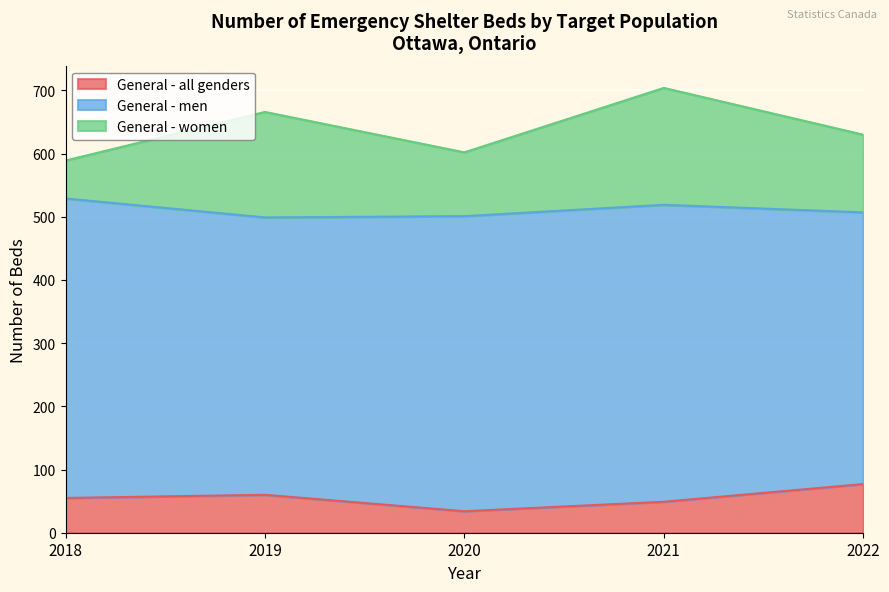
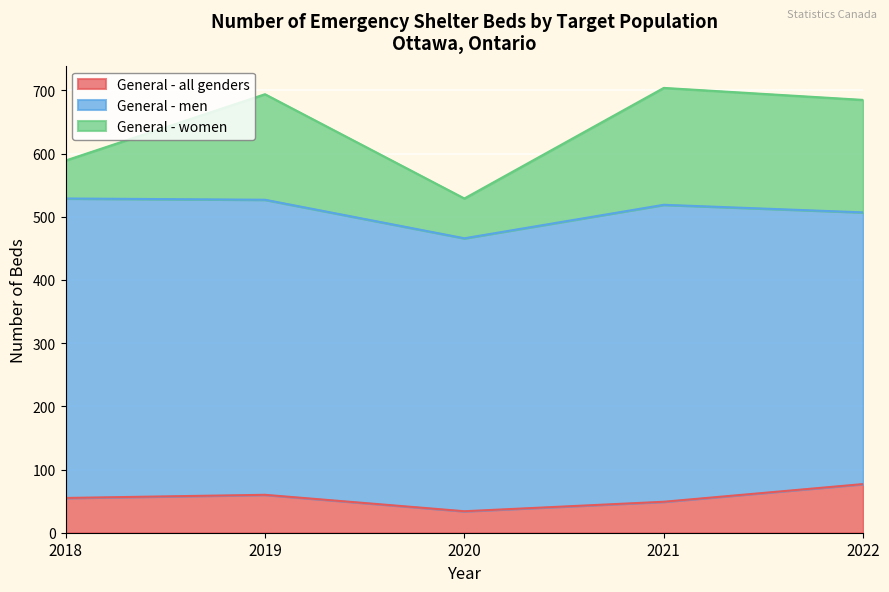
General - men, 2019: 440 -> 470
General - men, 2020: 470 -> 430
General - women, 2020: 100 -> 60
General - women, 2022: 120 -> 180
